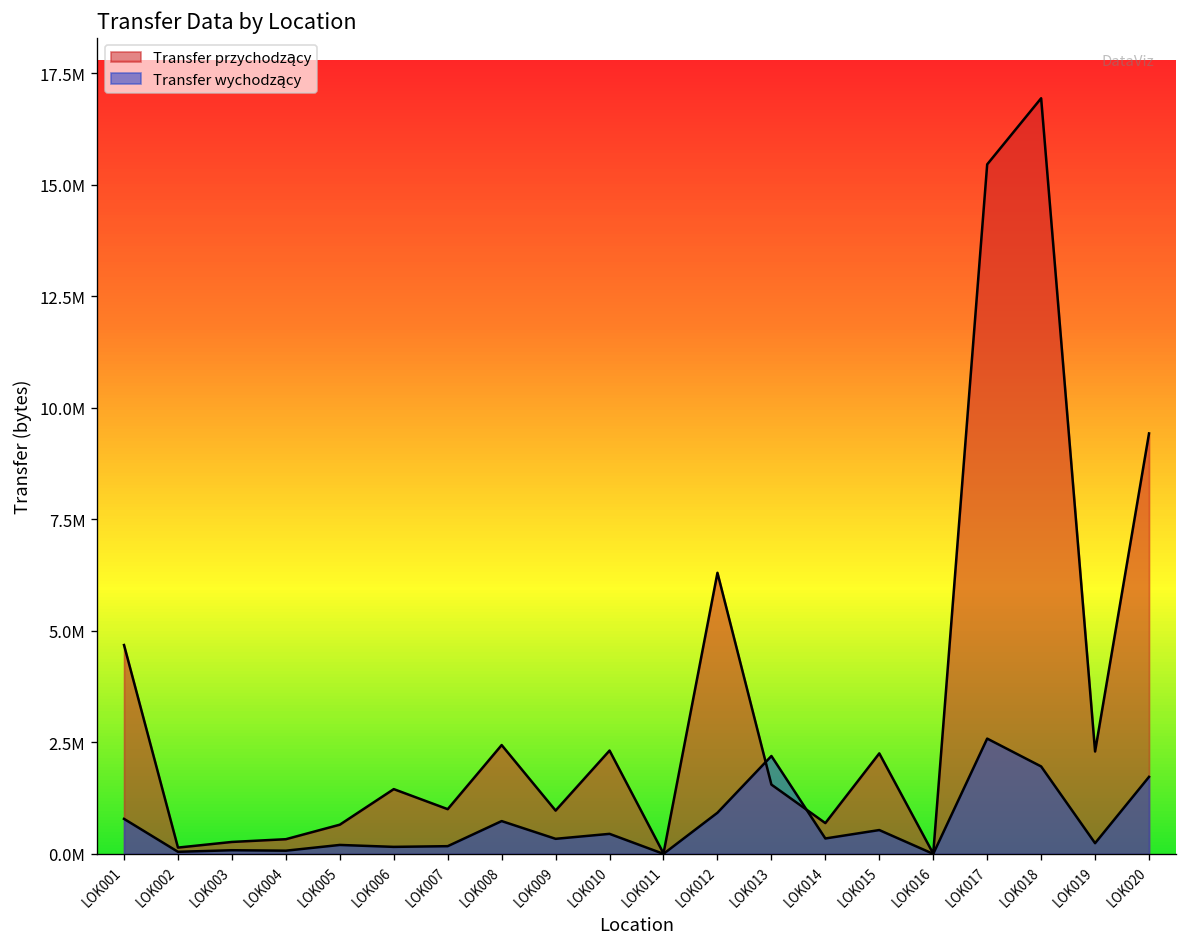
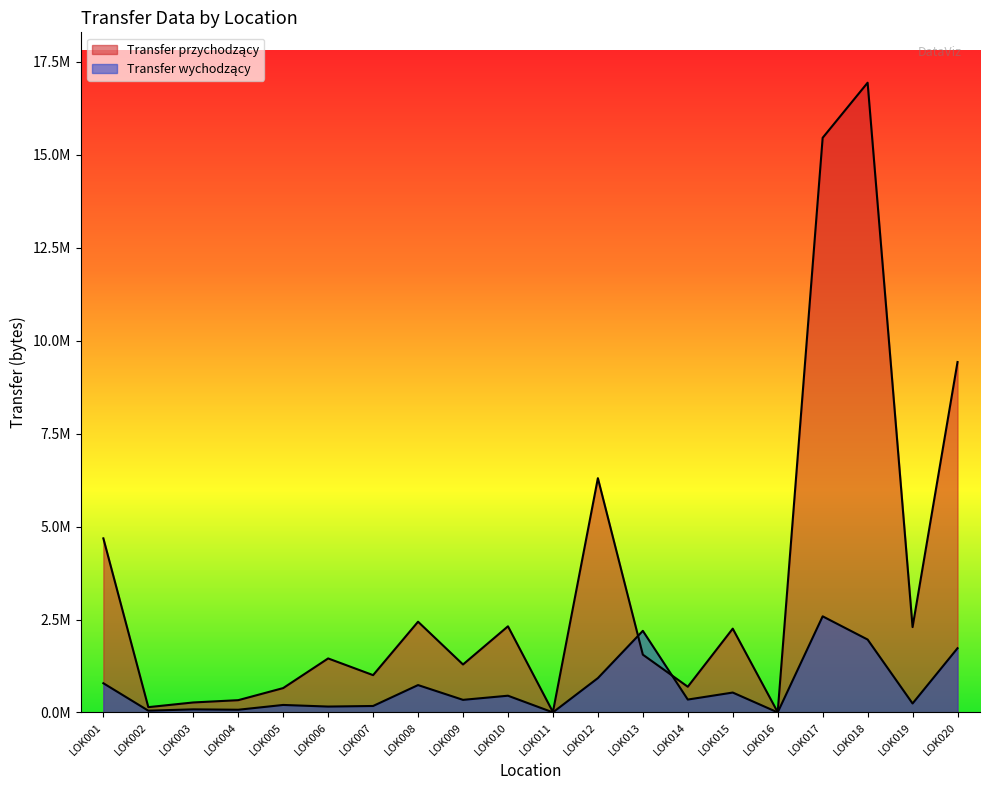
Transfer przychodzący, LOK009: 1000000 -> 1300000
